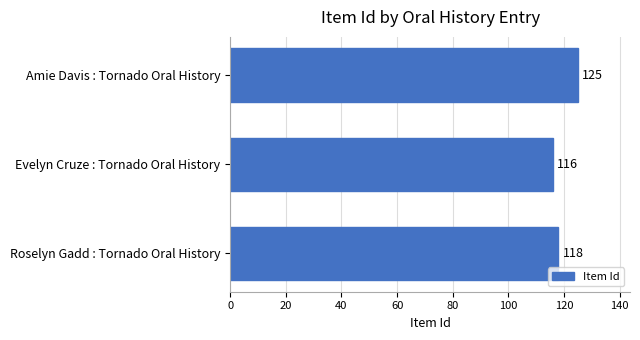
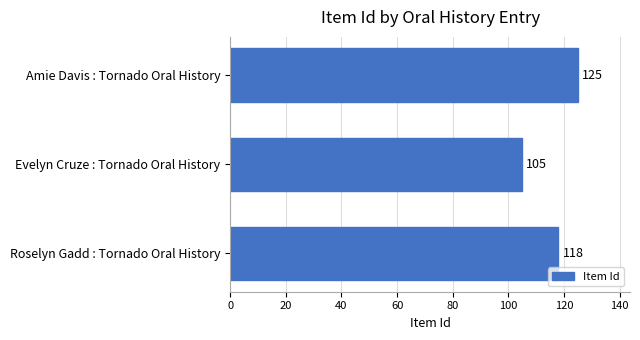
Evelyn Cruze : Tornado Oral History: 116 -> 105
